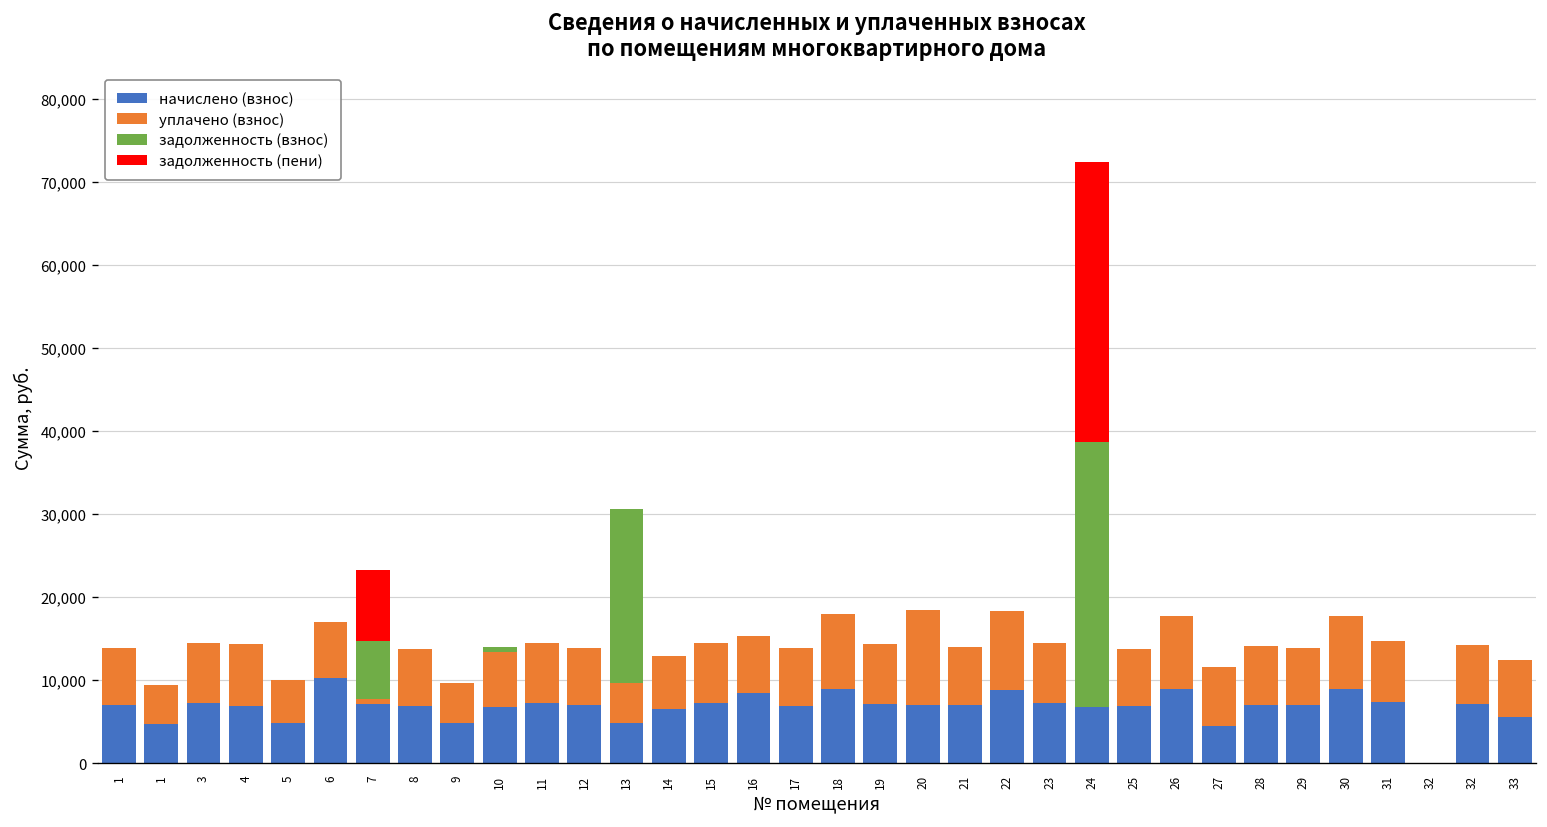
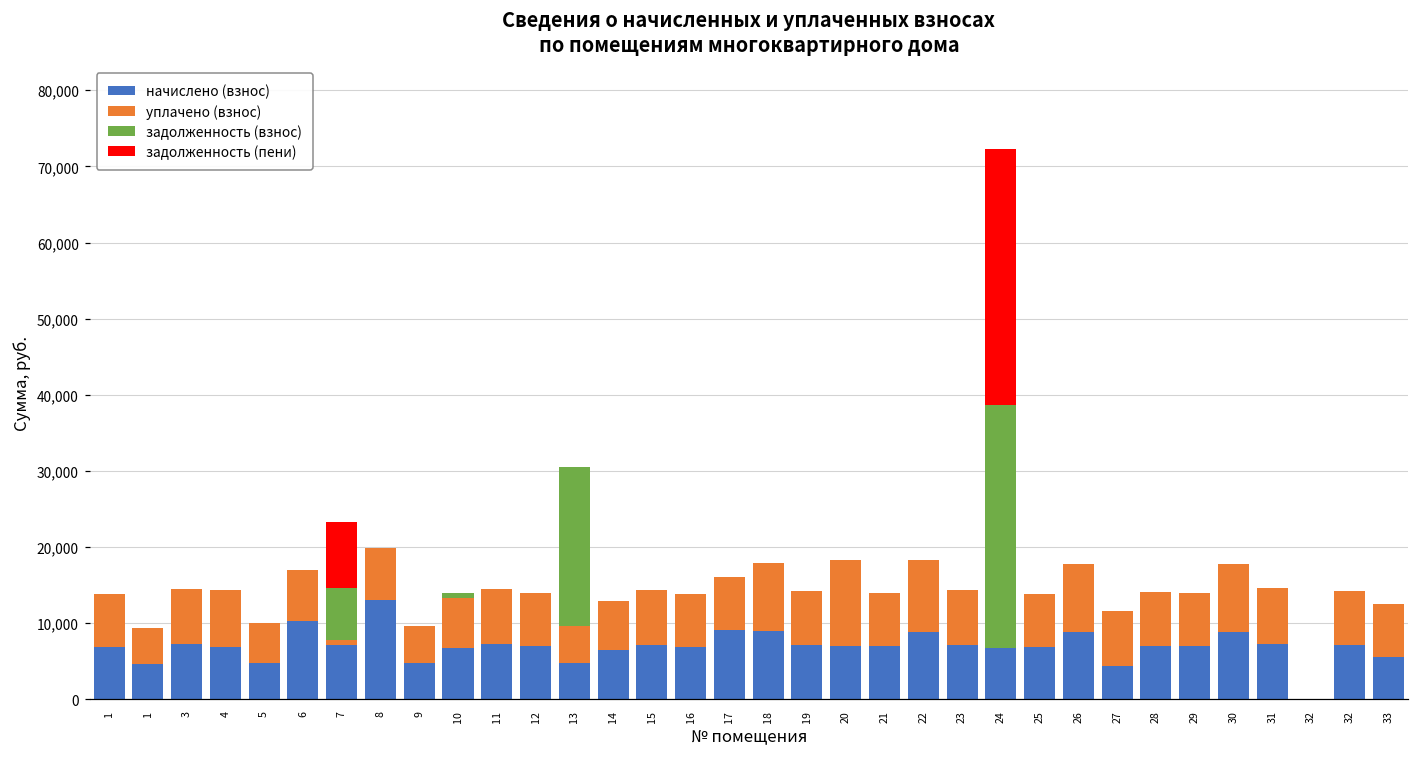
начислено (взнос), 8: 7,000 -> 13,000
начислено (взнос), 16: 8,000 -> 7,000
начислено (взнос), 17: 7,000 -> 9,000
